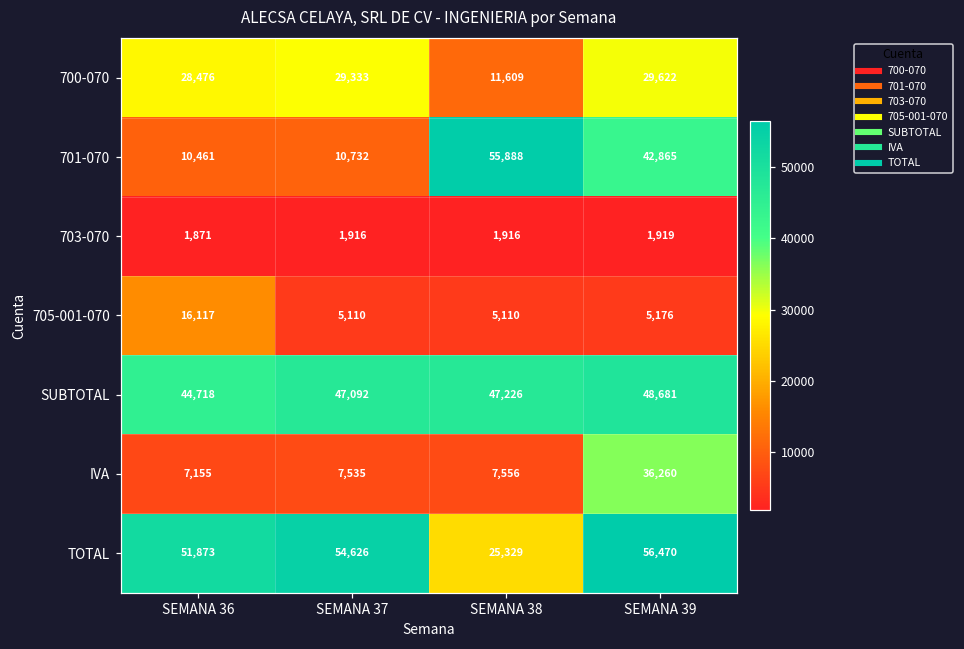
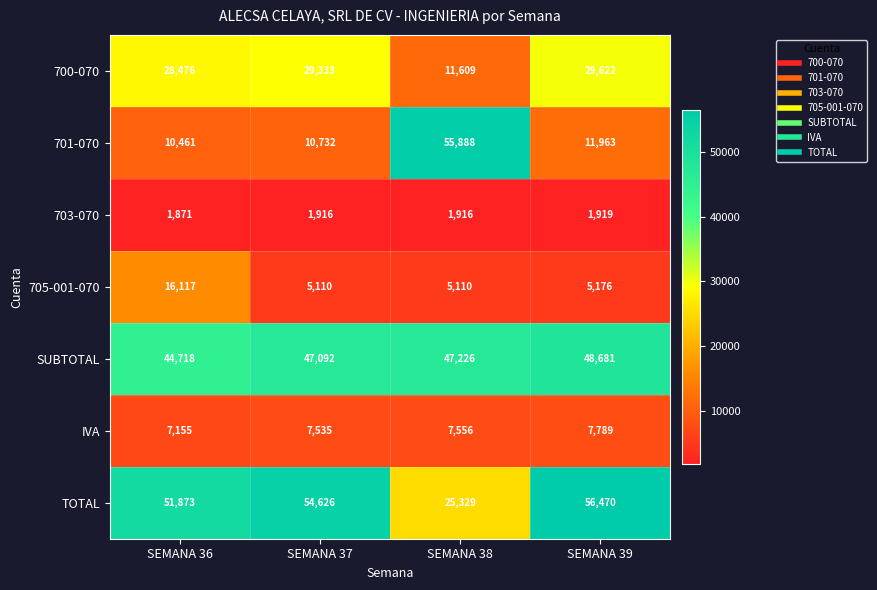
701-070, SEMANA 39: 42,865 -> 11,963
IVA, SEMANA 39: 36,260 -> 7,789
